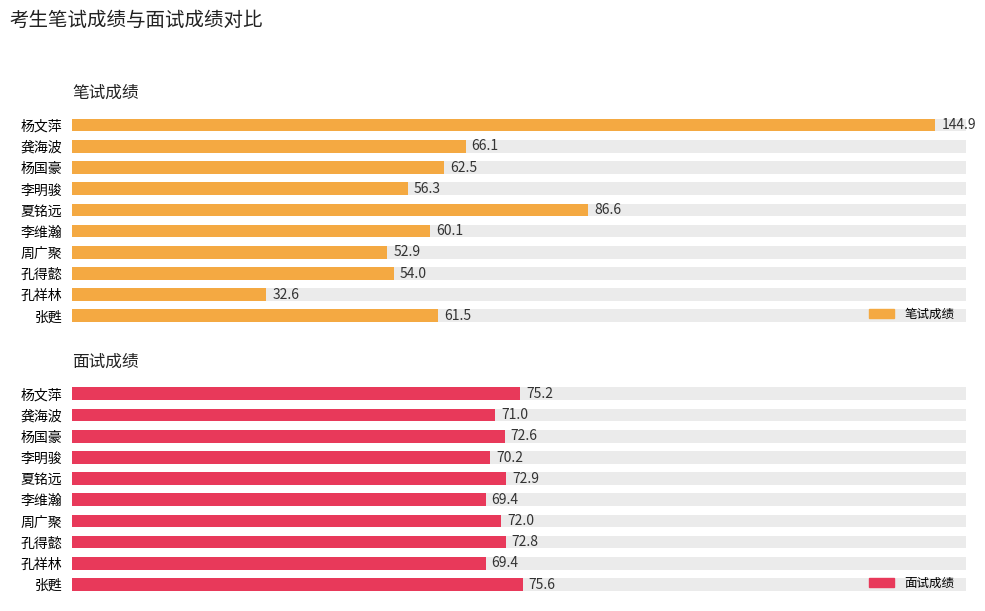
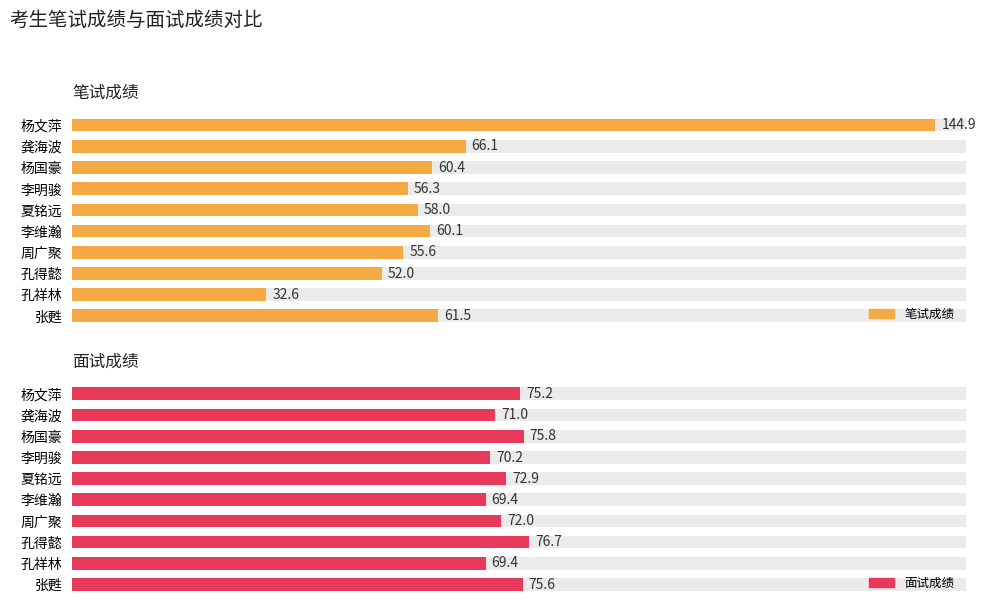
笔试成绩, 笔试成绩, 杨国豪: 62.5 -> 60.4
笔试成绩, 笔试成绩, 夏铭远: 86.6 -> 58.0
笔试成绩, 笔试成绩, 周广聚: 52.9 -> 55.6
笔试成绩, 笔试成绩, 孔得懿: 54.0 -> 52.0
面试成绩, 面试成绩, 杨国豪: 72.6 -> 75.8
面试成绩, 面试成绩, 孔得懿: 72.8 -> 76.7
